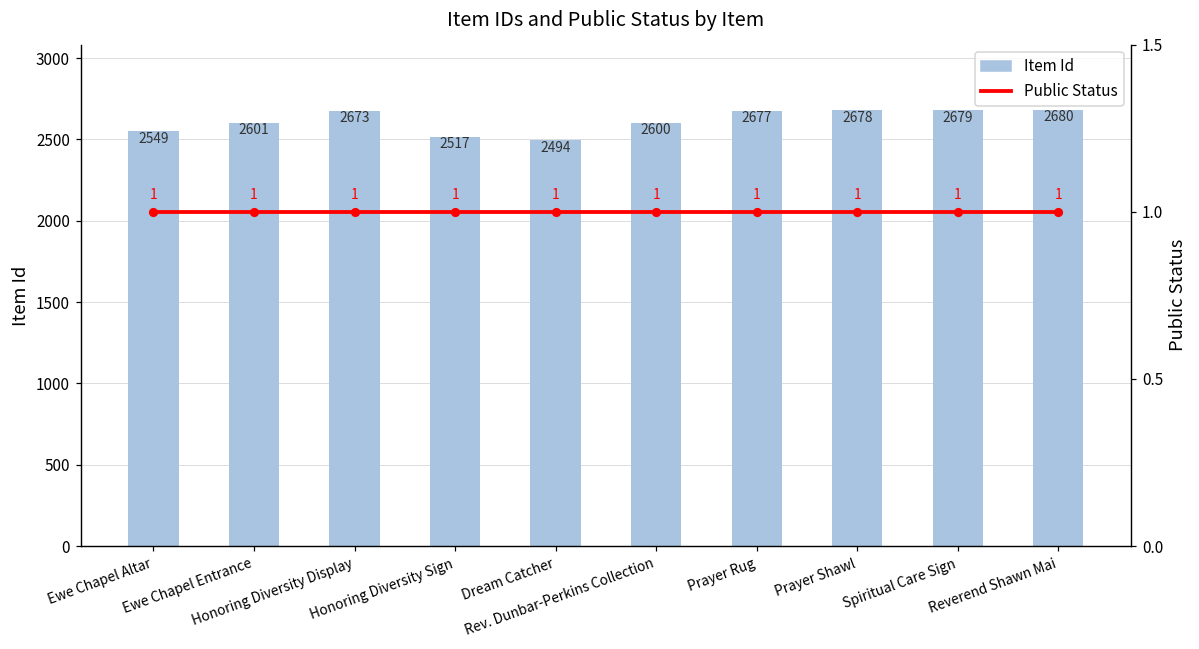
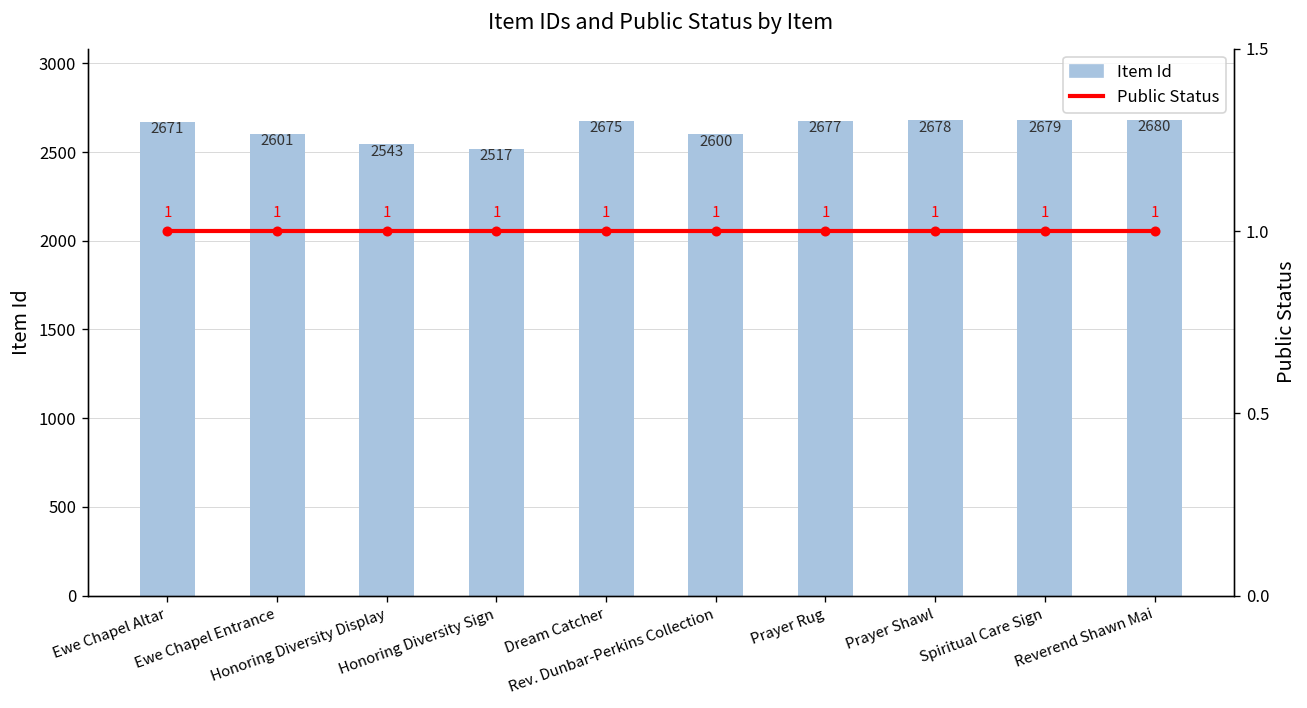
Item Id, Ewe Chapel Altar: 2549 -> 2671
Item Id, Honoring Diversity Display: 2673 -> 2543
Item Id, Dream Catcher: 2494 -> 2675
